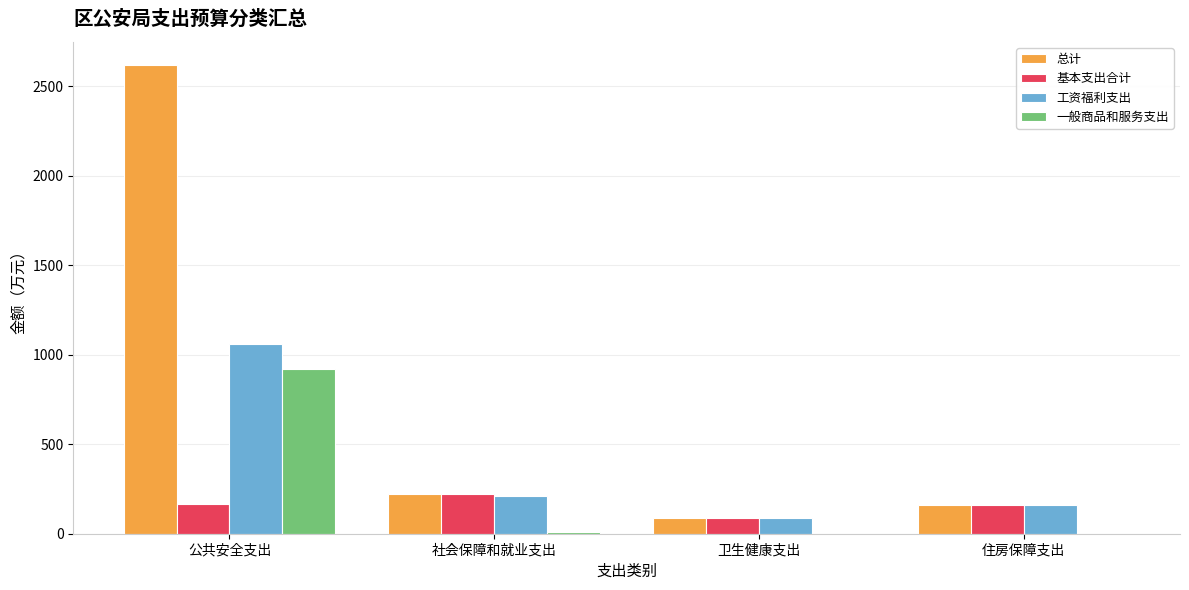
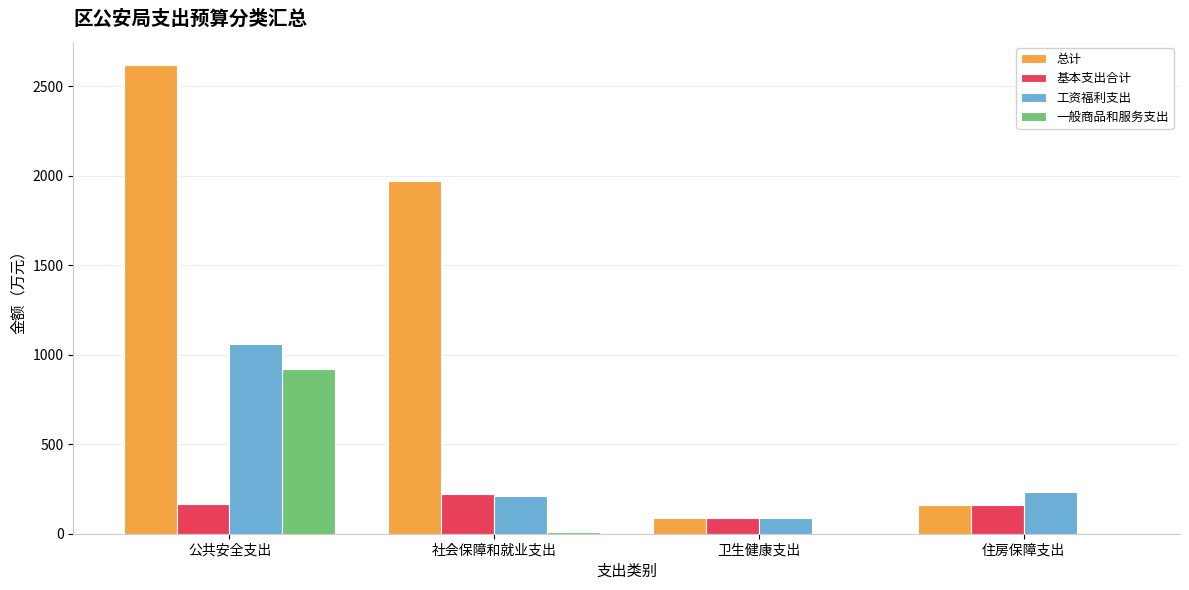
总计, 社会保障和就业支出: 220 -> 1970
工资福利支出, 住房保障支出: 160 -> 230
